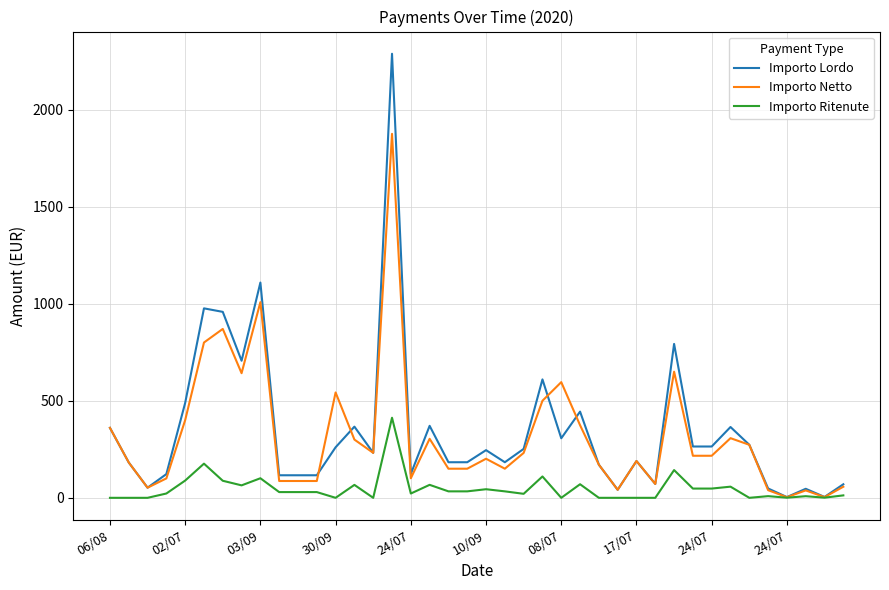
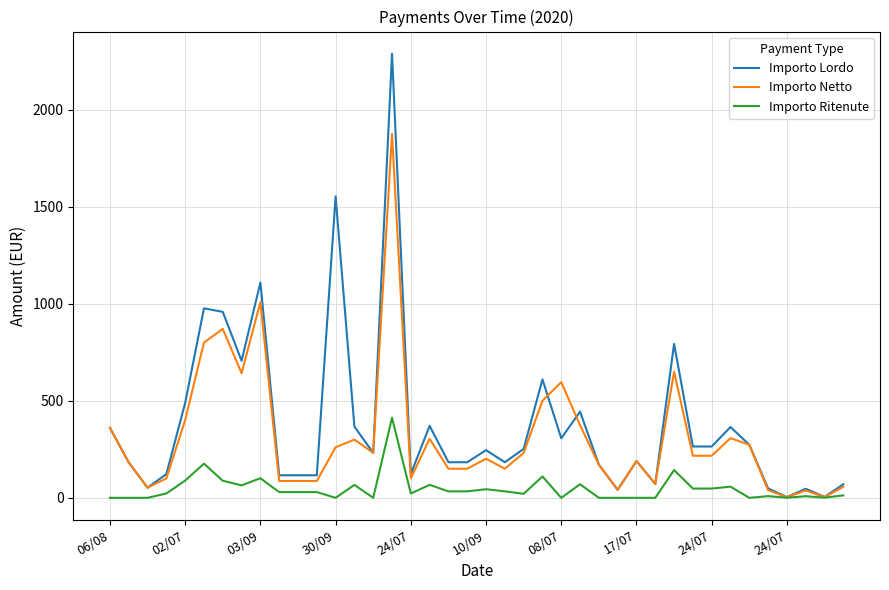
Importo Lordo, 30/09: 260 -> 1550
Importo Netto, 30/09: 540 -> 260
